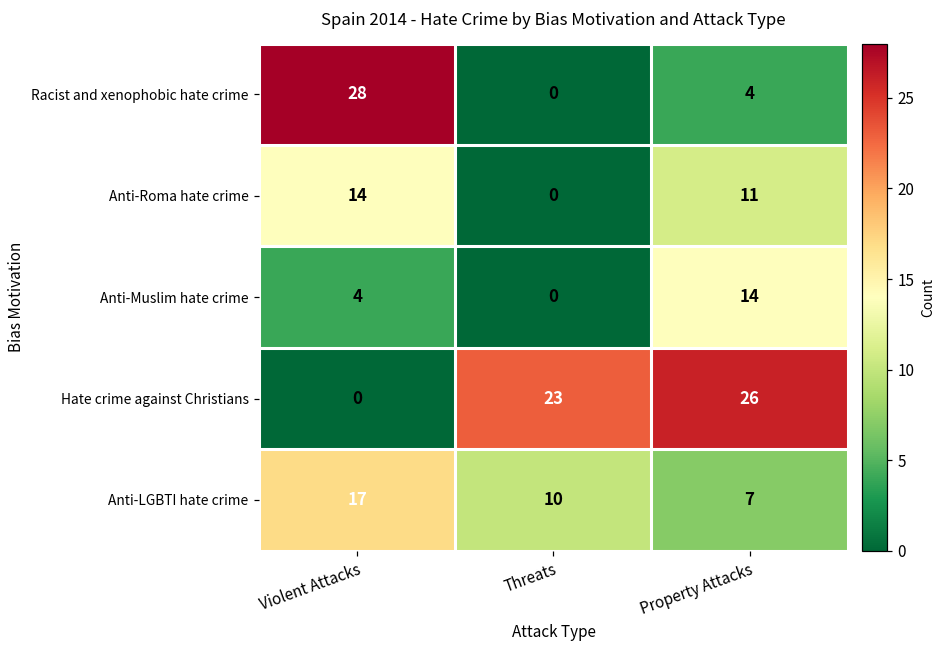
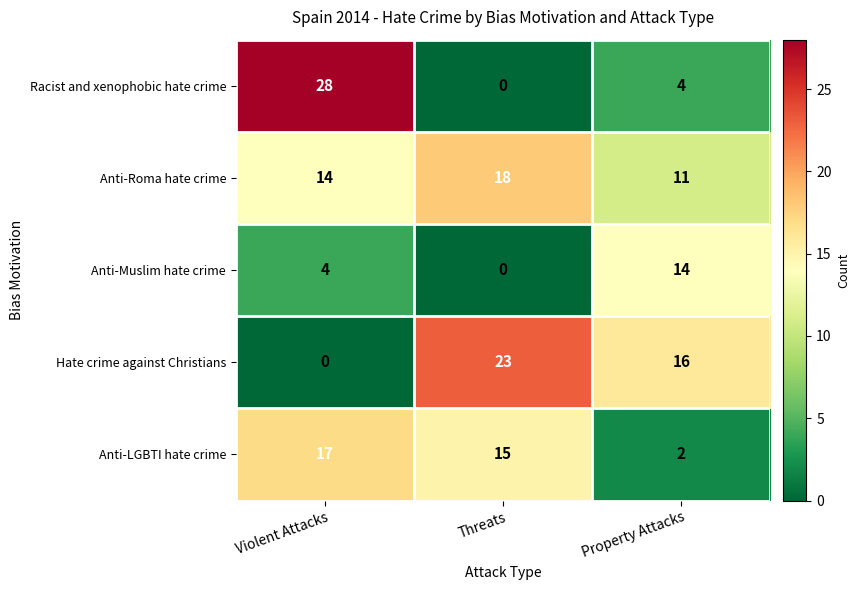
Anti-Roma hate crime, Threats: 0 -> 18
Hate crime against Christians, Property Attacks: 26 -> 16
Anti-LGBTI hate crime, Threats: 10 -> 15
Anti-LGBTI hate crime, Property Attacks: 7 -> 2
